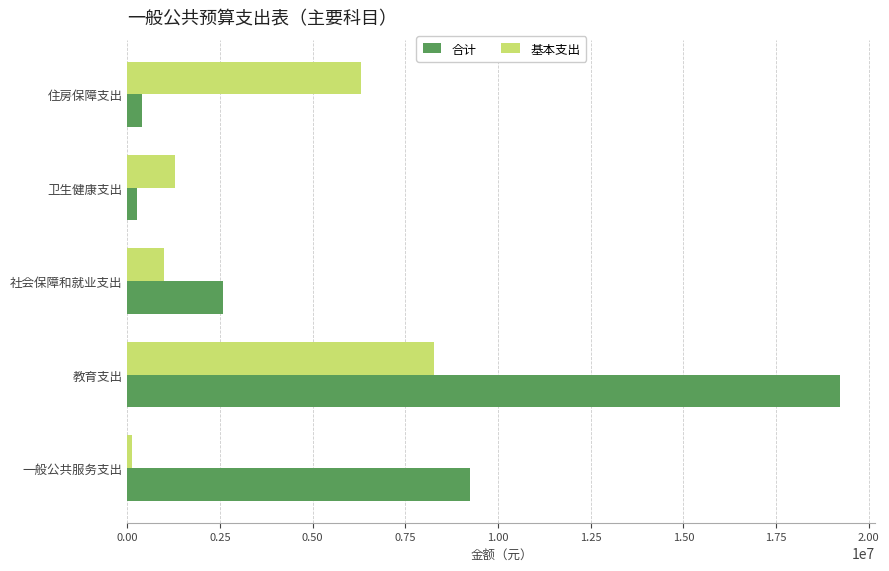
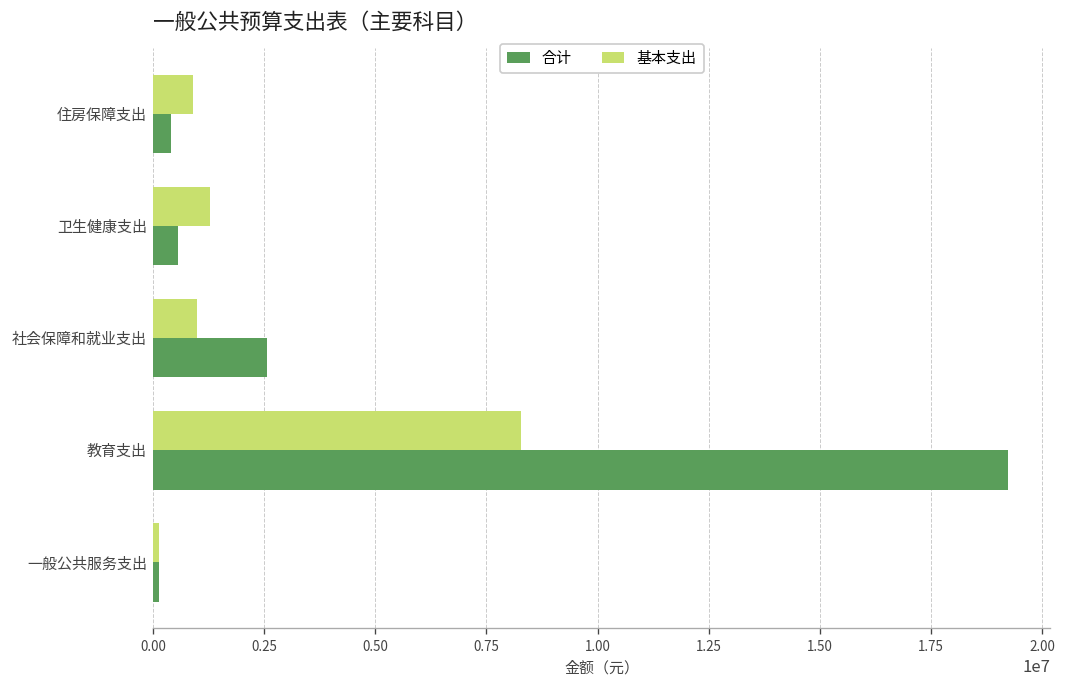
基本支出, 住房保障支出: 6300000 -> 900000
合计, 卫生健康支出: 300000 -> 600000
合计, 一般公共服务支出: 9200000 -> 100000
